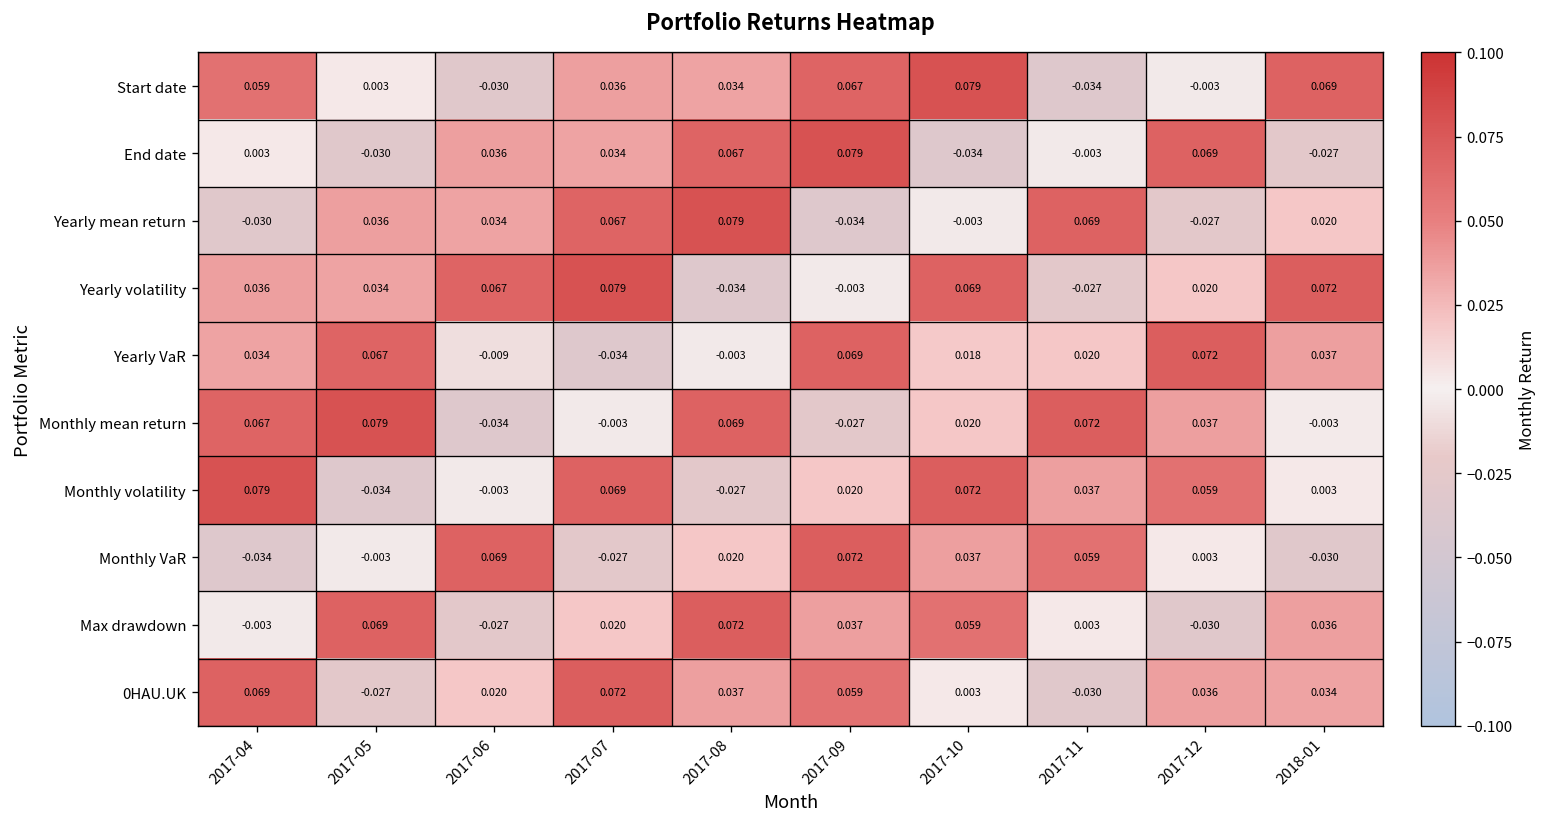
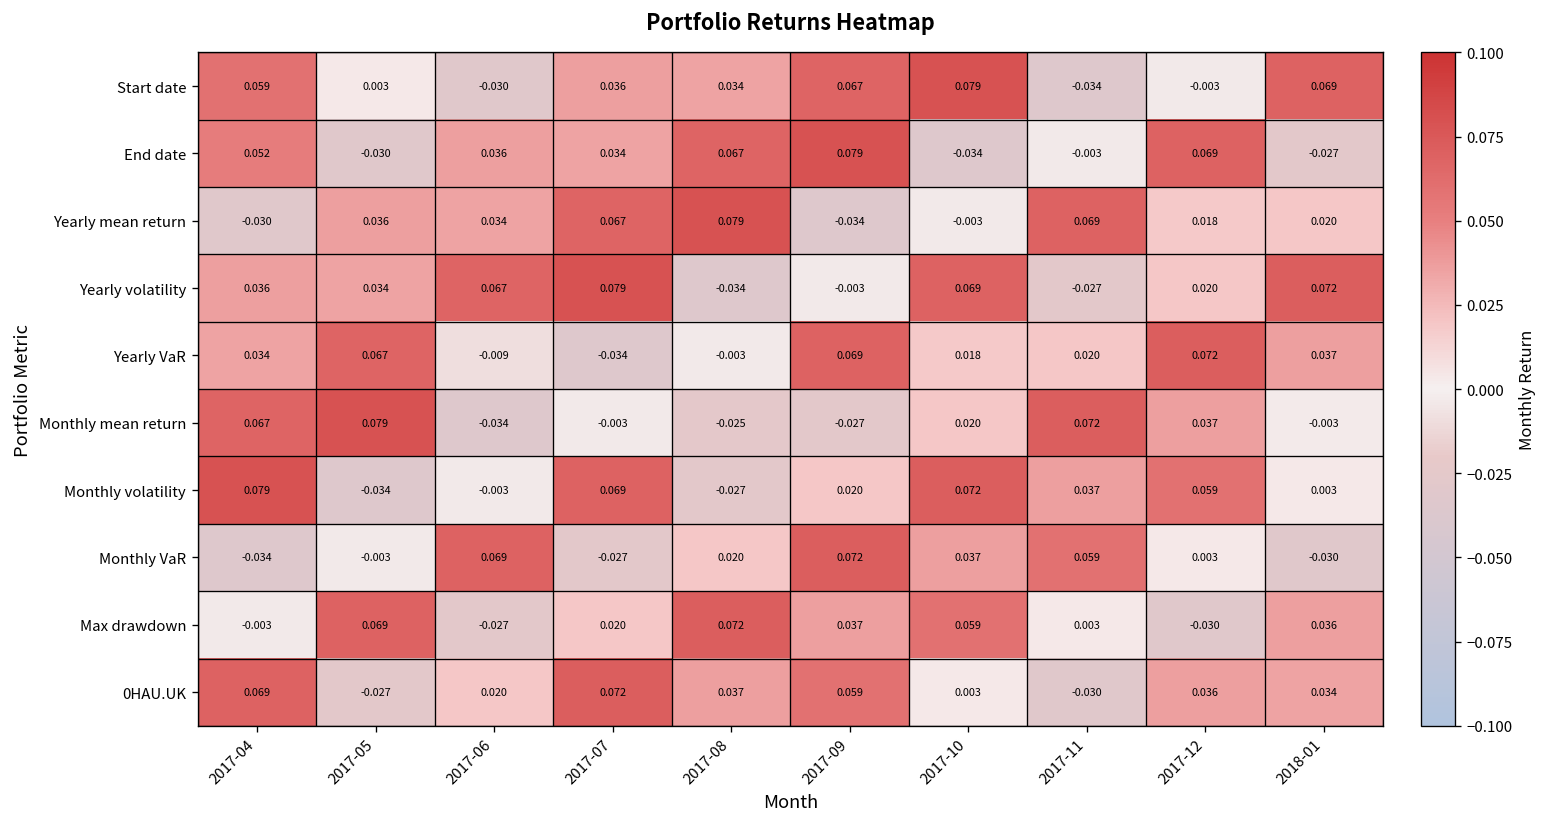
End date, 2017-04: 0.003 -> 0.052
Yearly mean return, 2017-12: -0.027 -> 0.018
Monthly mean return, 2017-08: 0.069 -> -0.025
